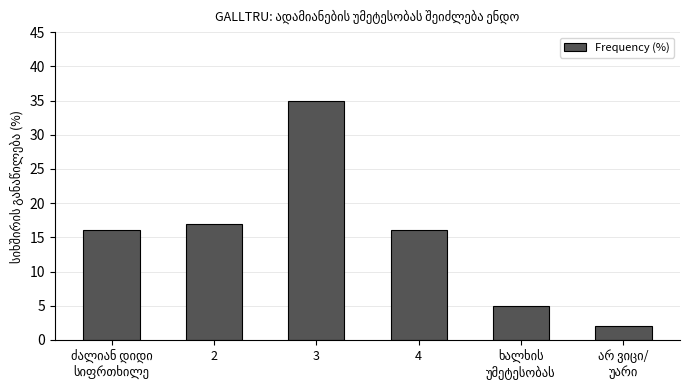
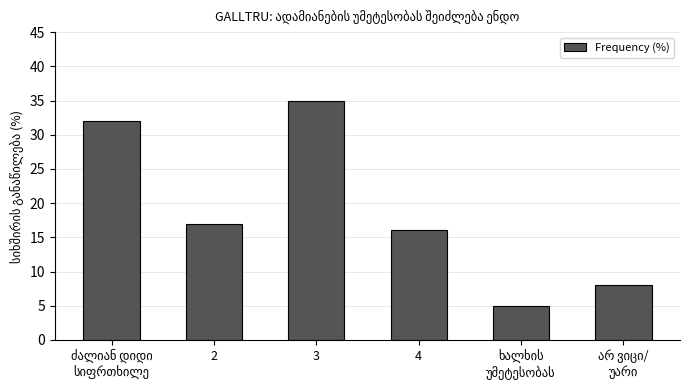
ძალიან დიდი სიფრთხილე: 16 -> 32
არ ვიცი/ უარი: 2 -> 8
